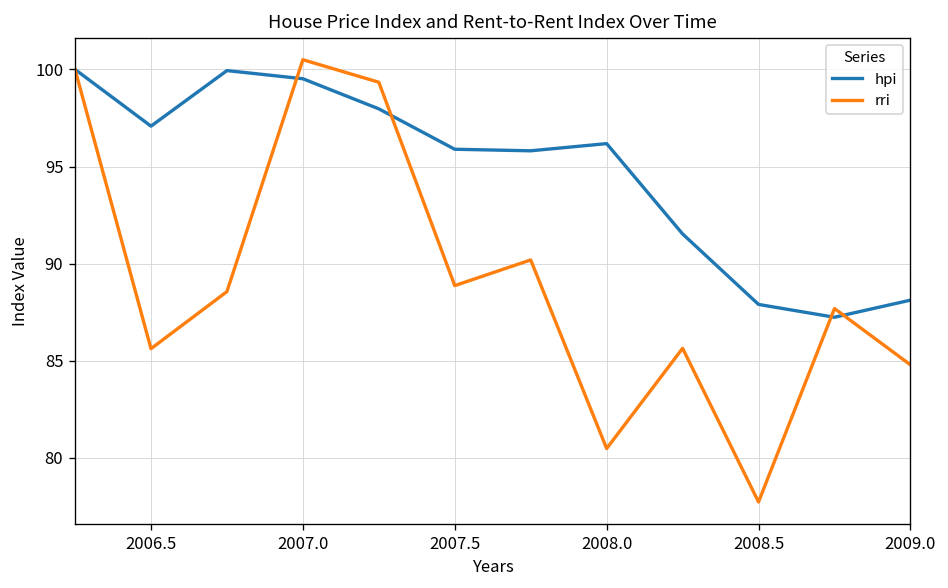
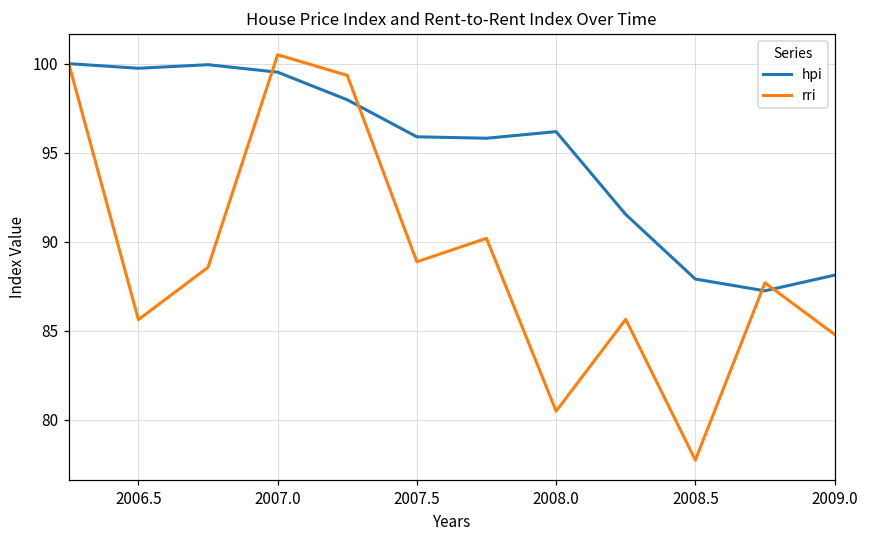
hpi, 2006.5: 97.1 -> 99.7
